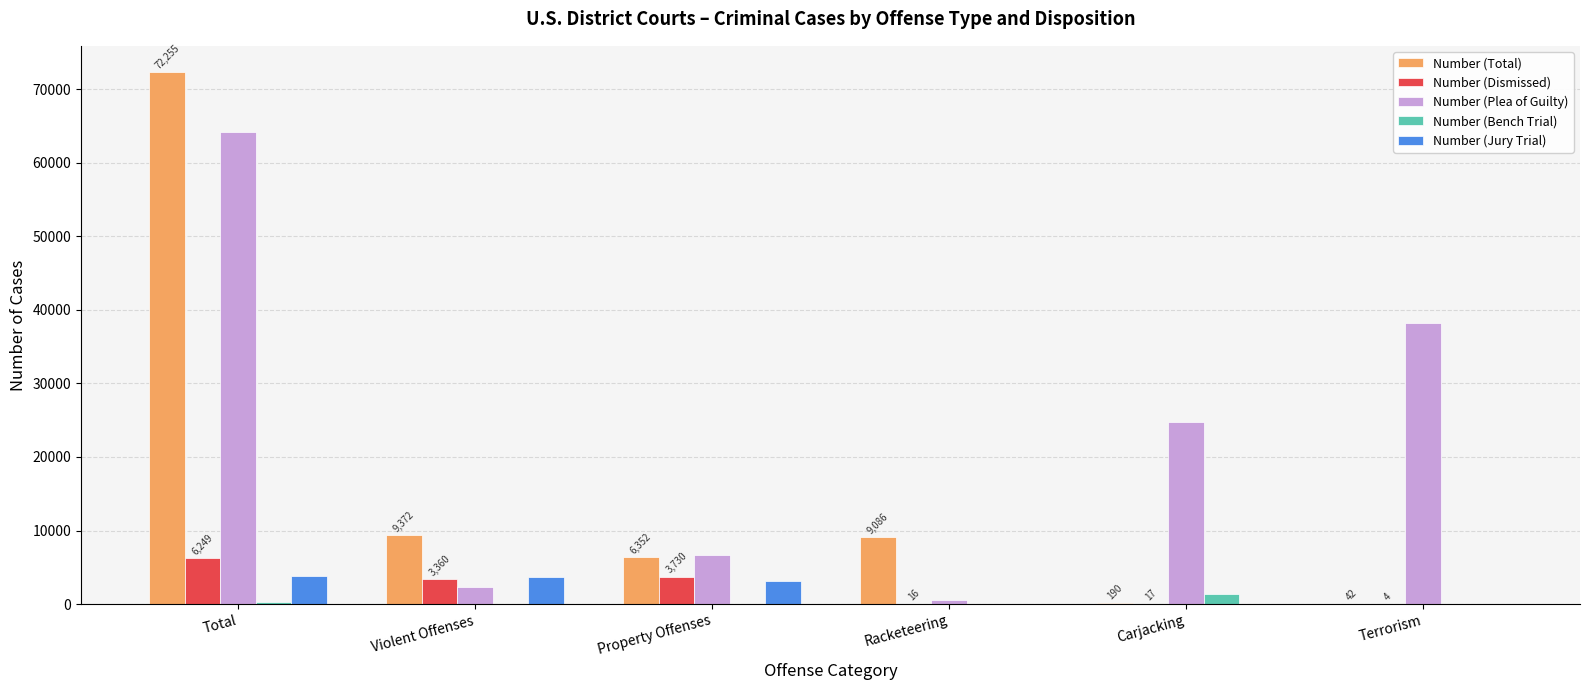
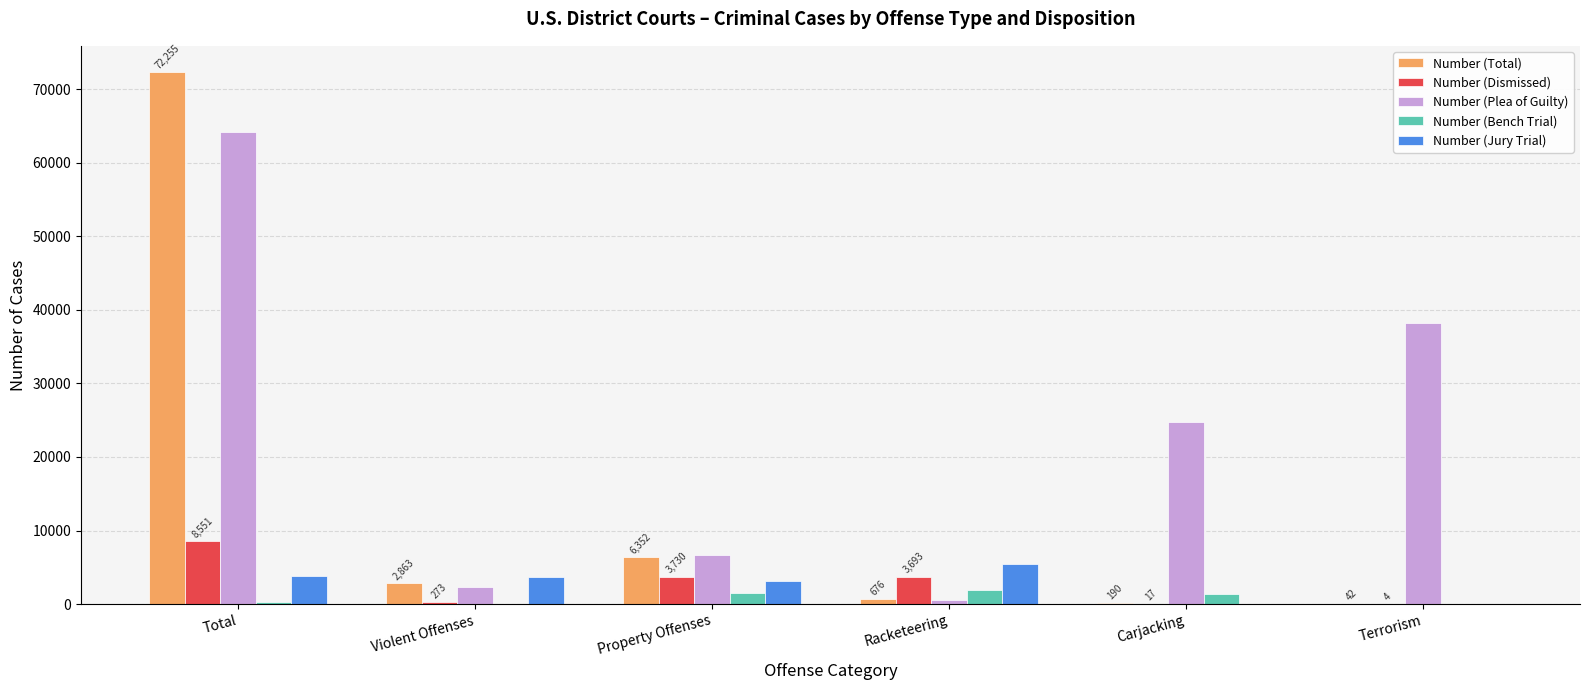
Number (Dismissed), Total: 6,249 -> 8,551
Number (Total), Violent Offenses: 9,372 -> 2,863
Number (Dismissed), Violent Offenses: 3,360 -> 273
Number (Bench Trial), Property Offenses: 0 -> 2000
Number (Total), Racketeering: 9,086 -> 676
Number (Dismissed), Racketeering: 16 -> 3,693
Number (Bench Trial), Racketeering: 0 -> 2000
Number (Jury Trial), Racketeering: 0 -> 5000
